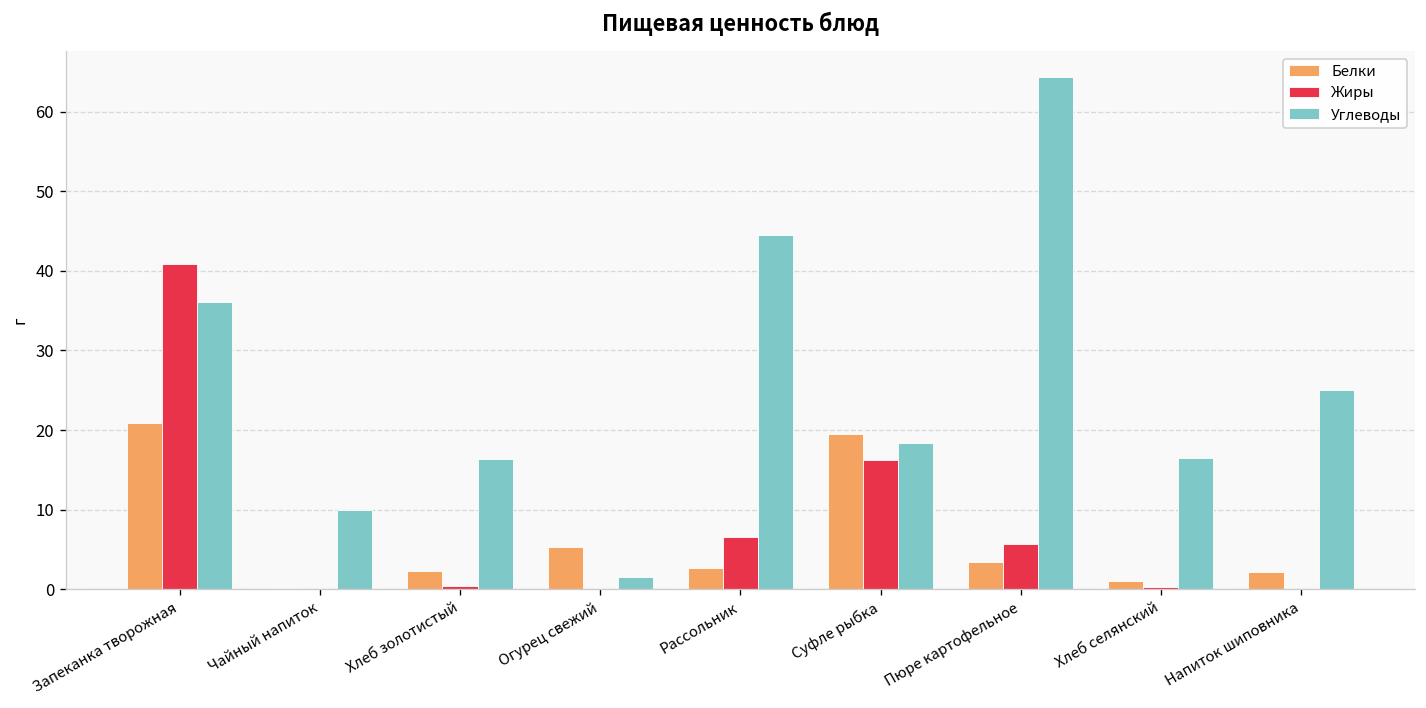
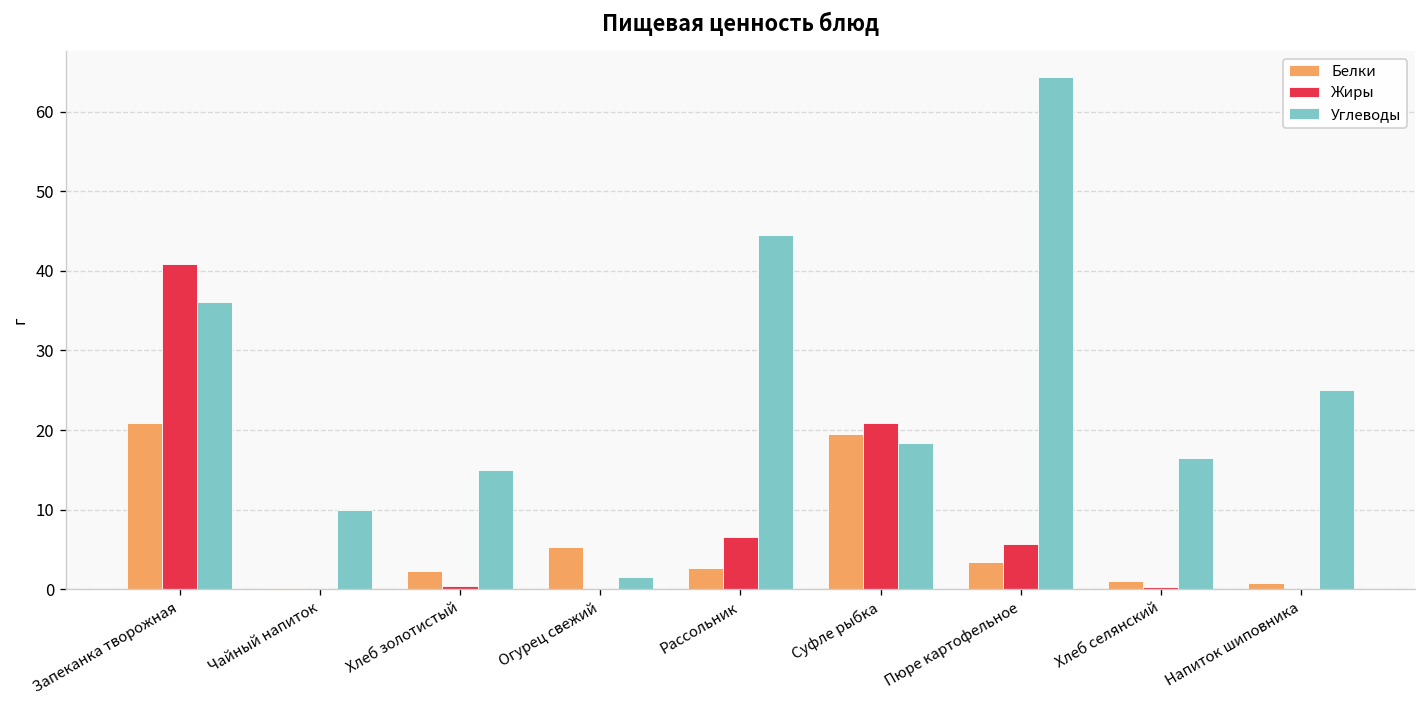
Углеводы, Хлеб золотистый: 16 -> 15
Жиры, Суфле рыбка: 16 -> 21
Белки, Напиток шиповника: 2 -> 1
